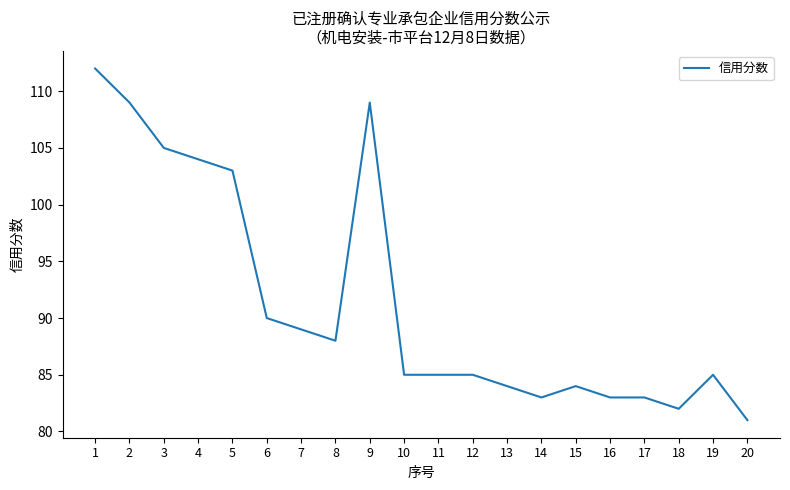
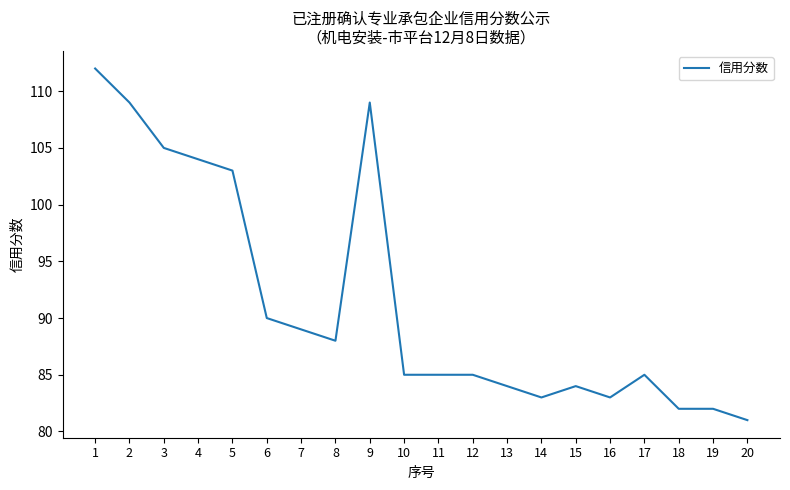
17: 83 -> 85
19: 85 -> 82
